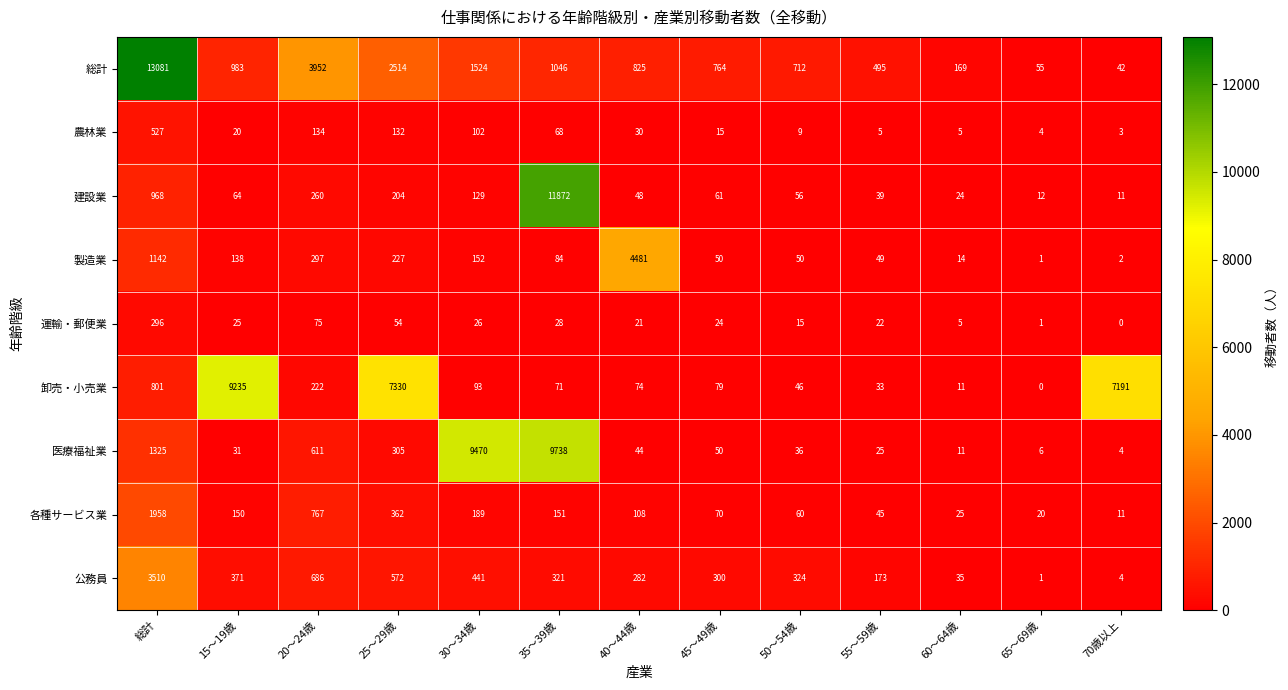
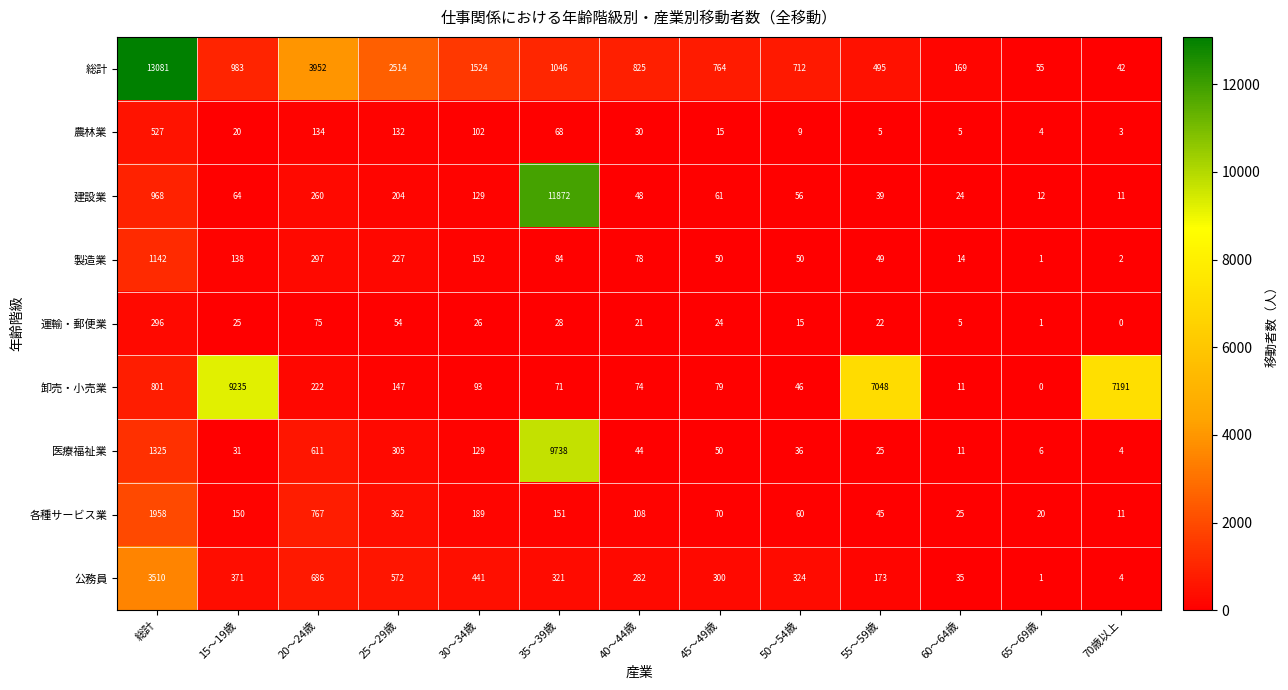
製造業, 40～44歳: 4481 -> 78
卸売・小売業, 25～29歳: 7330 -> 147
卸売・小売業, 55～59歳: 33 -> 7048
医療福祉業, 30～34歳: 9470 -> 129
